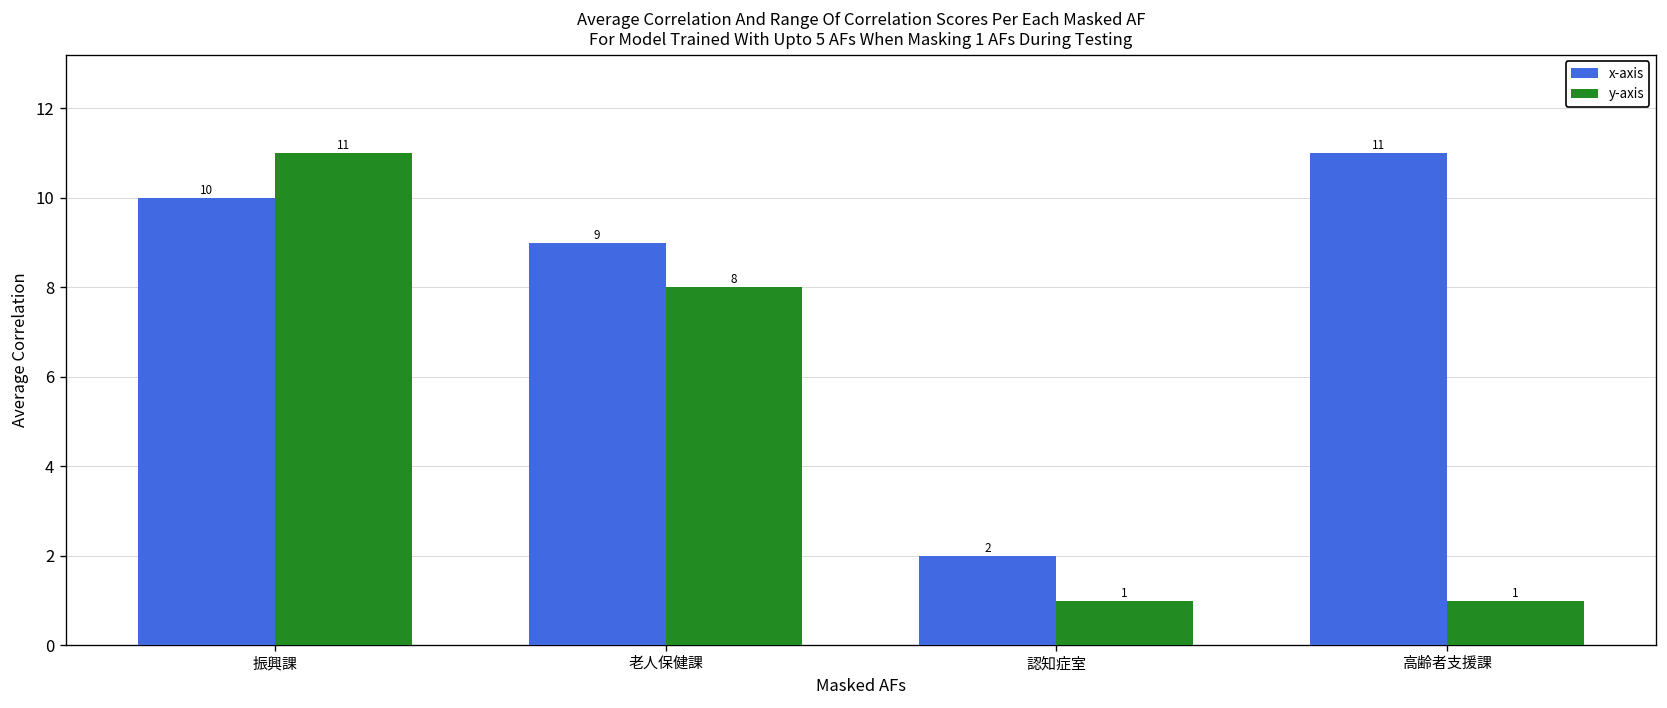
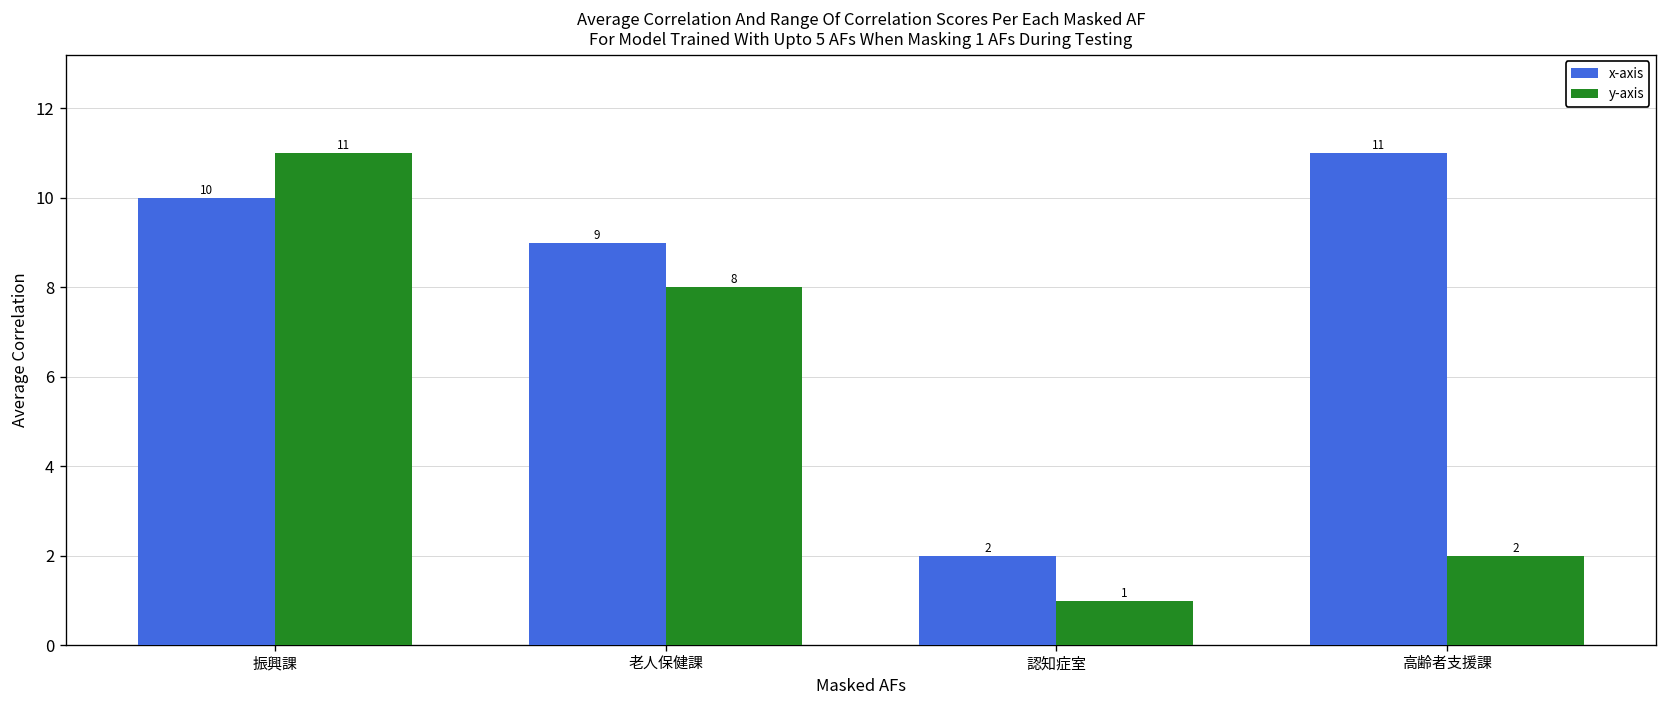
y-axis, 高齢者支援課: 1 -> 2
